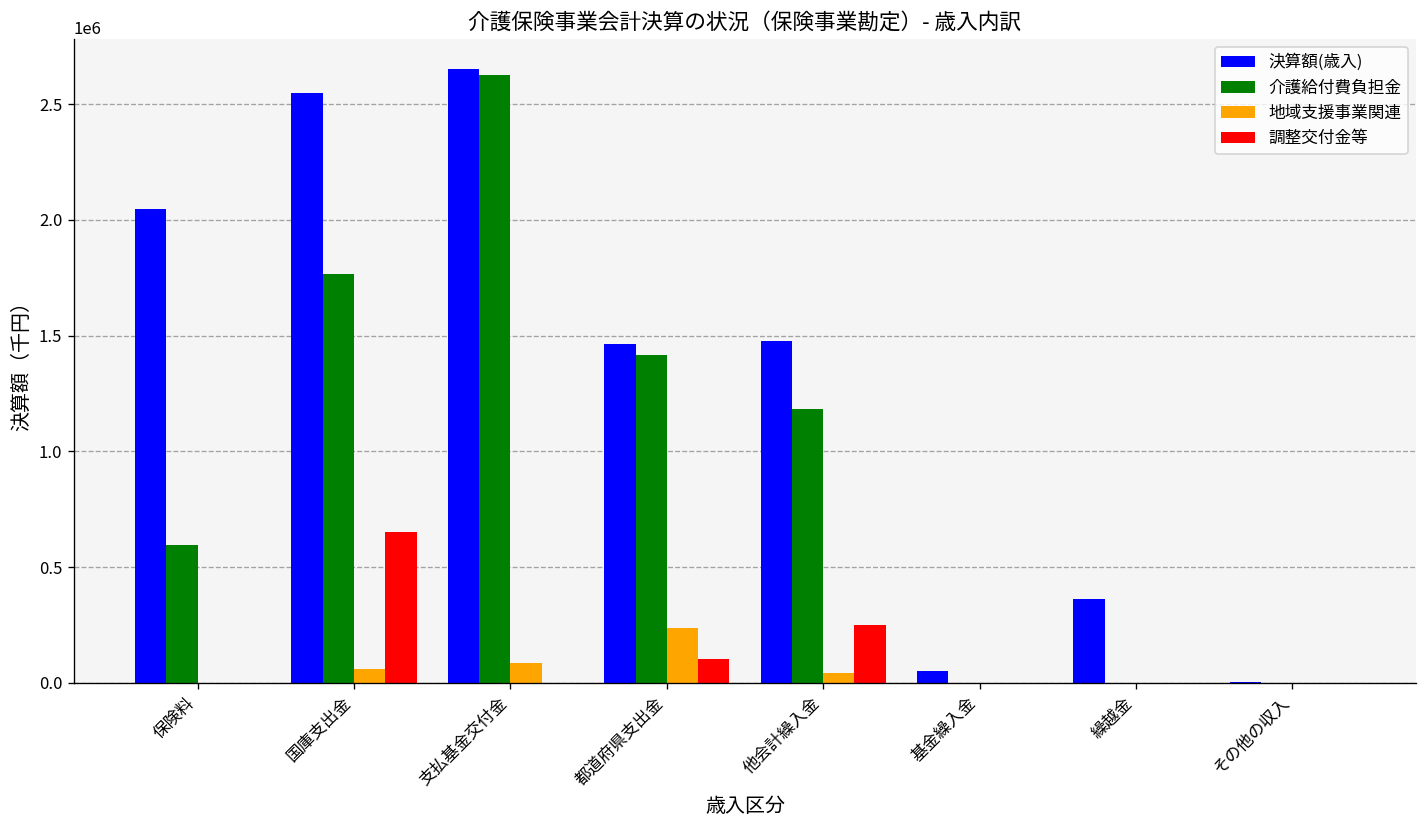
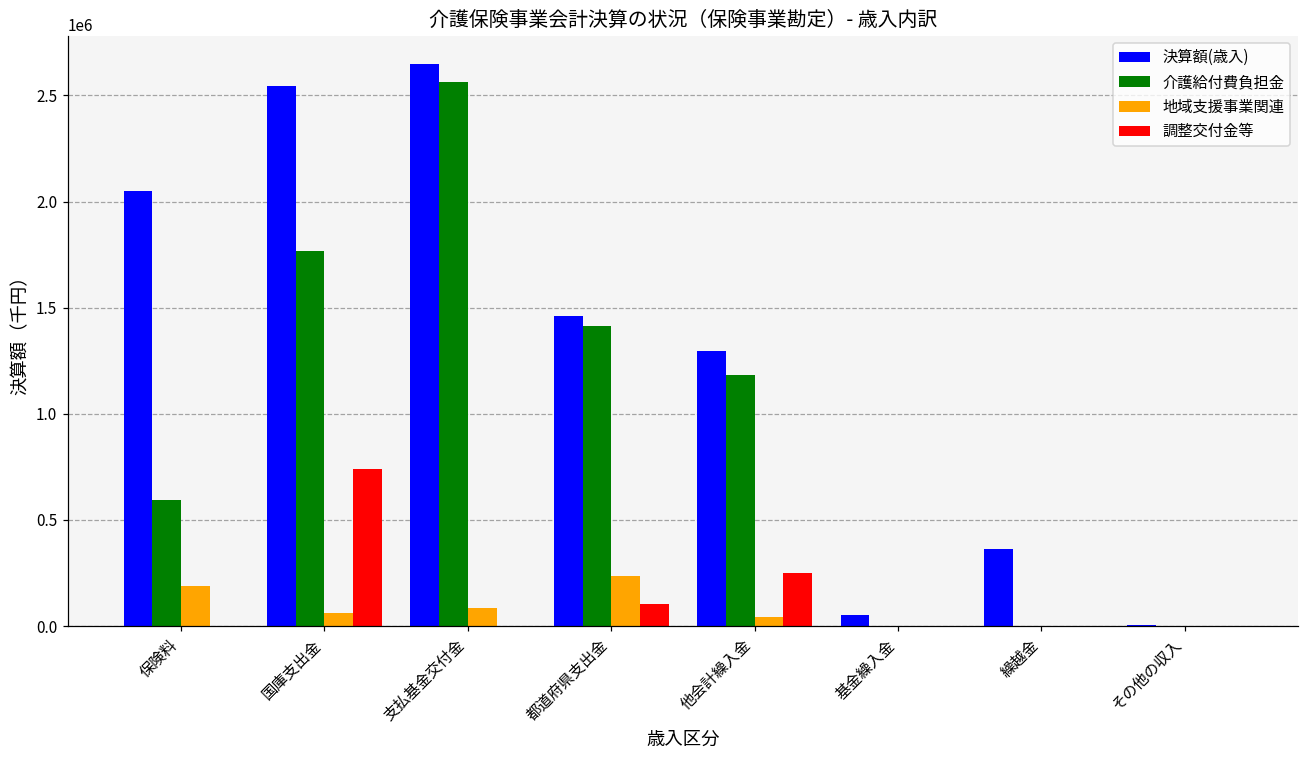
地域支援事業関連, 保険料: 0 -> 190000
調整交付金等, 国庫支出金: 650000 -> 740000
介護給付費負担金, 支払基金交付金: 2620000 -> 2560000
決算額(歳入), 他会計繰入金: 1480000 -> 1300000
